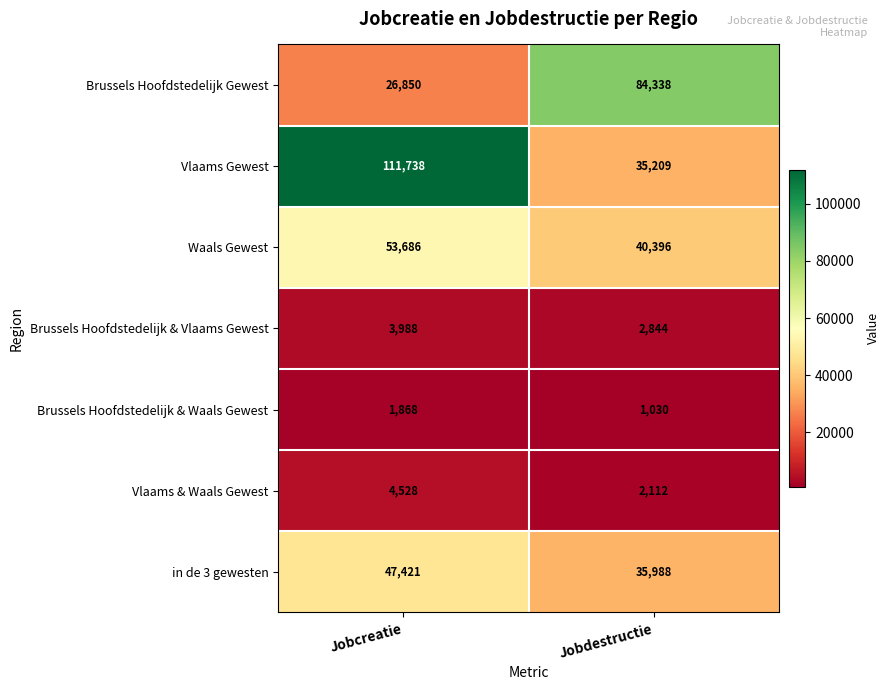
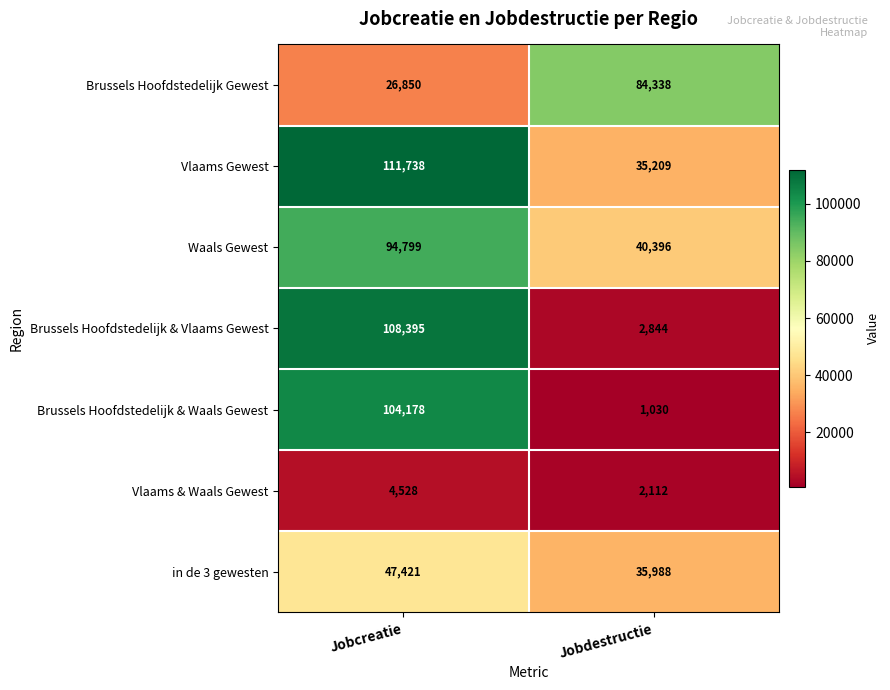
Waals Gewest, Jobcreatie: 53,686 -> 94,799
Brussels Hoofdstedelijk & Vlaams Gewest, Jobcreatie: 3,988 -> 108,395
Brussels Hoofdstedelijk & Waals Gewest, Jobcreatie: 1,868 -> 104,178
